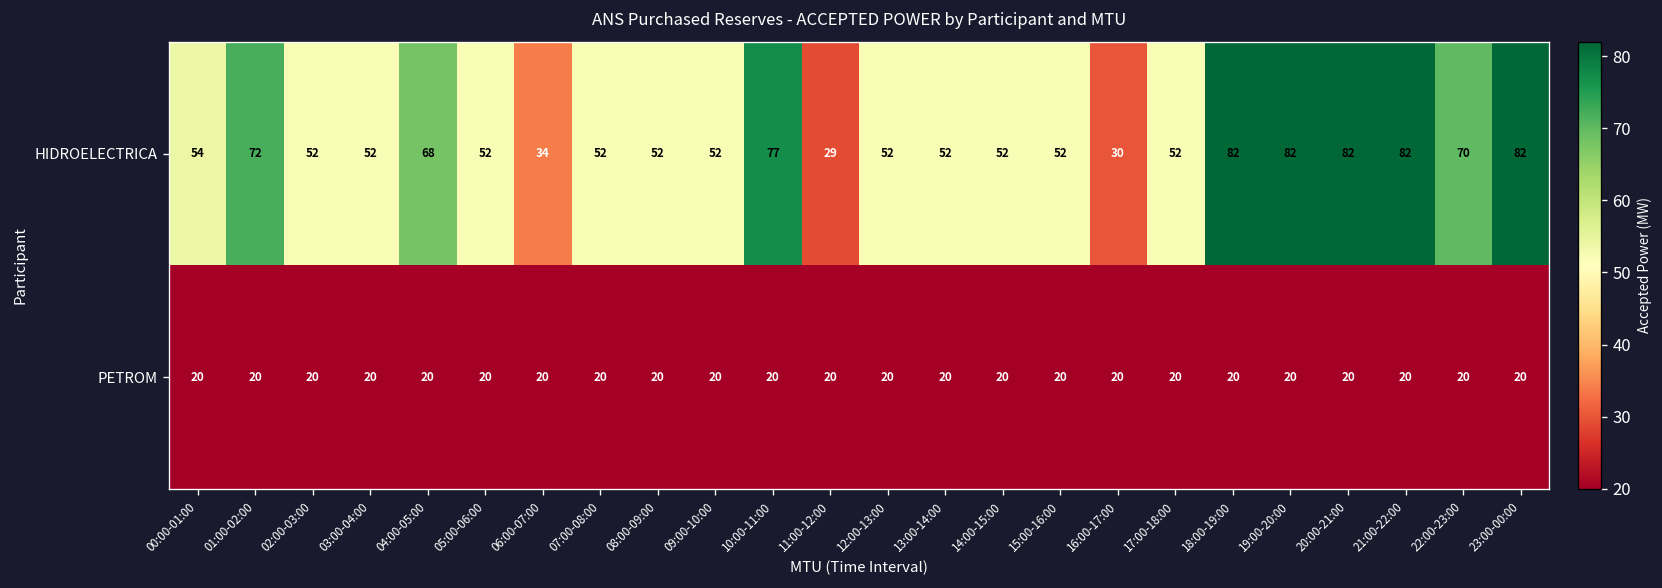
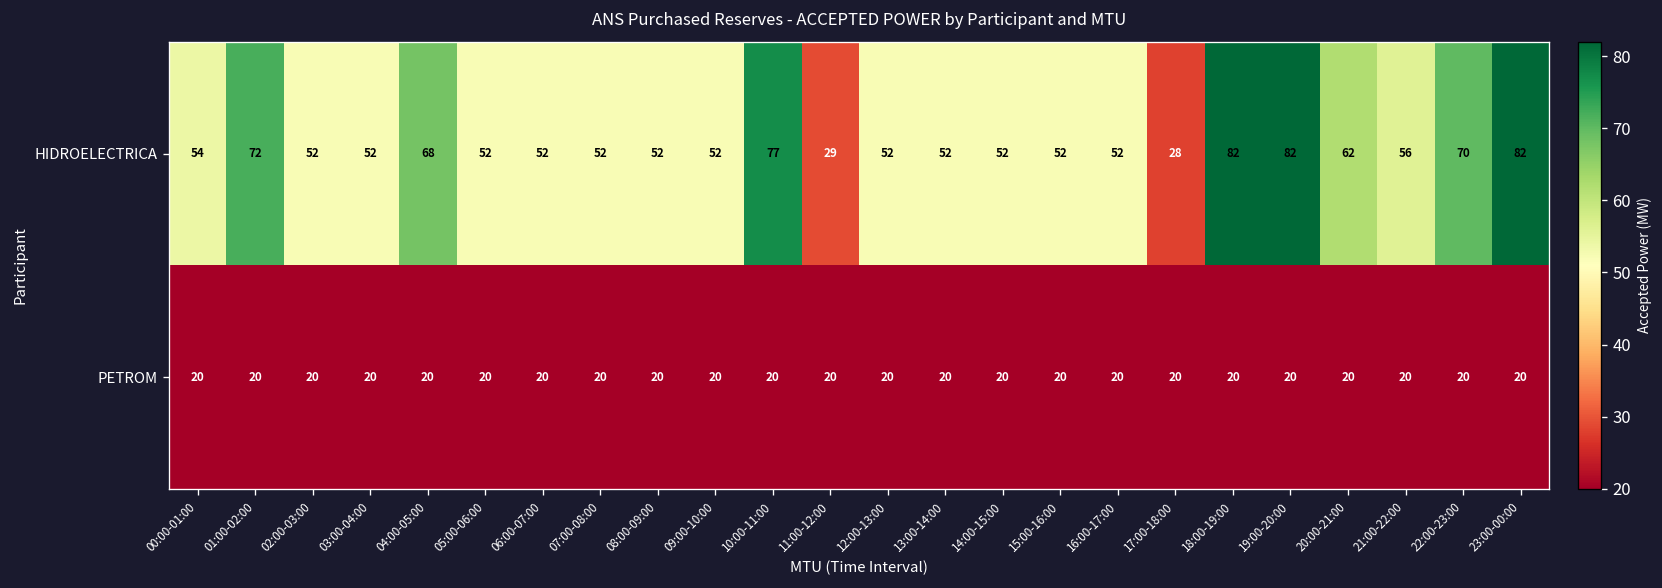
HIDROELECTRICA, 06:00-07:00: 34 -> 52
HIDROELECTRICA, 16:00-17:00: 30 -> 52
HIDROELECTRICA, 17:00-18:00: 52 -> 28
HIDROELECTRICA, 20:00-21:00: 82 -> 62
HIDROELECTRICA, 21:00-22:00: 82 -> 56
